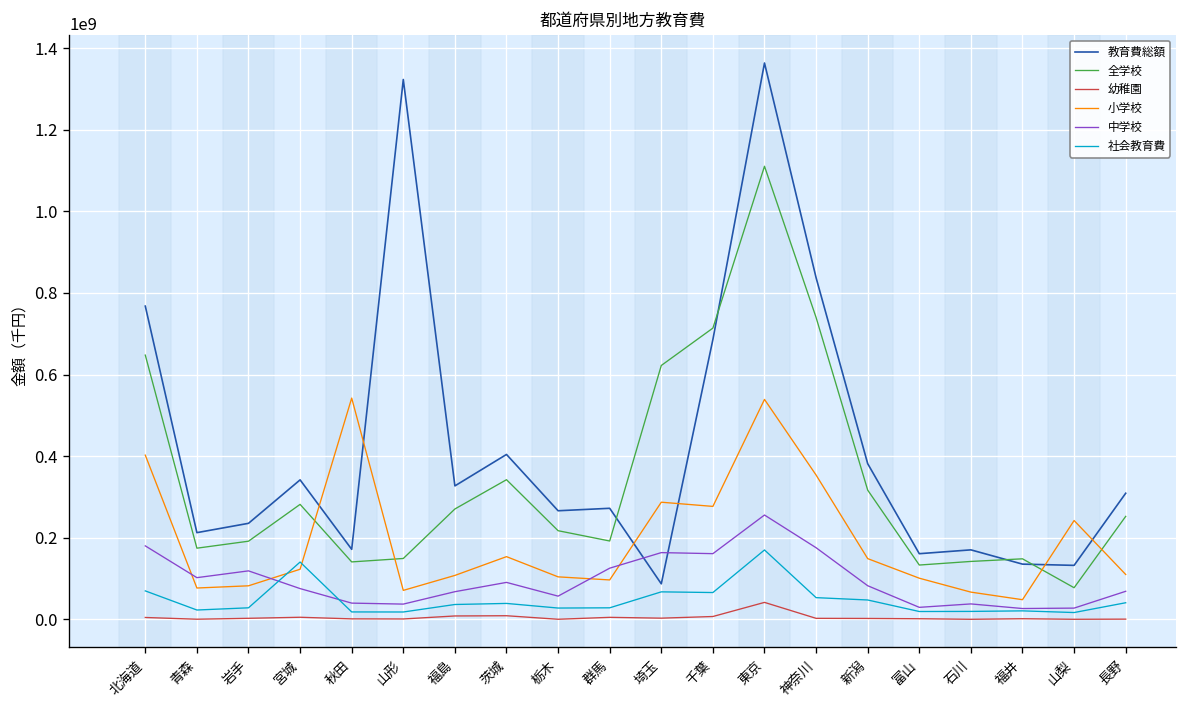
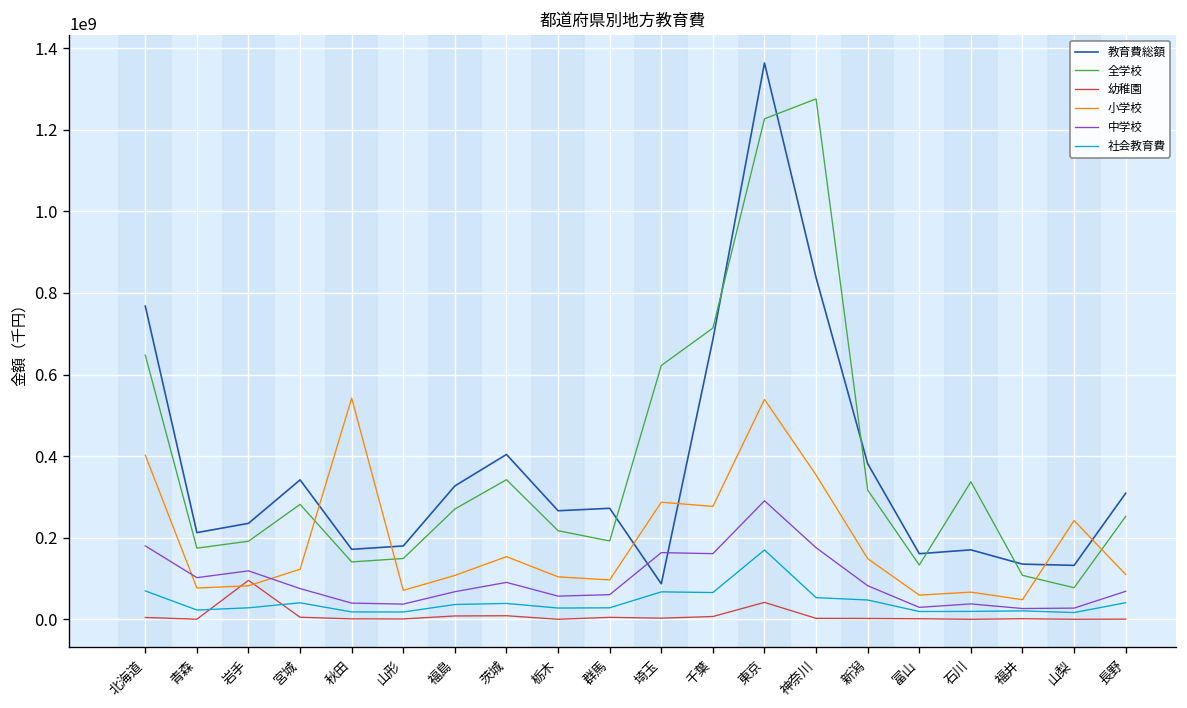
幼稚園, 岩手: 0 -> 100000000
社会教育費, 宮城: 140000000 -> 40000000
教育費総額, 山形: 1320000000 -> 180000000
中学校, 群馬: 130000000 -> 60000000
全学校, 東京: 1110000000 -> 1230000000
中学校, 東京: 260000000 -> 290000000
全学校, 神奈川: 740000000 -> 1280000000
小学校, 富山: 100000000 -> 60000000
全学校, 石川: 140000000 -> 340000000
全学校, 福井: 150000000 -> 110000000
